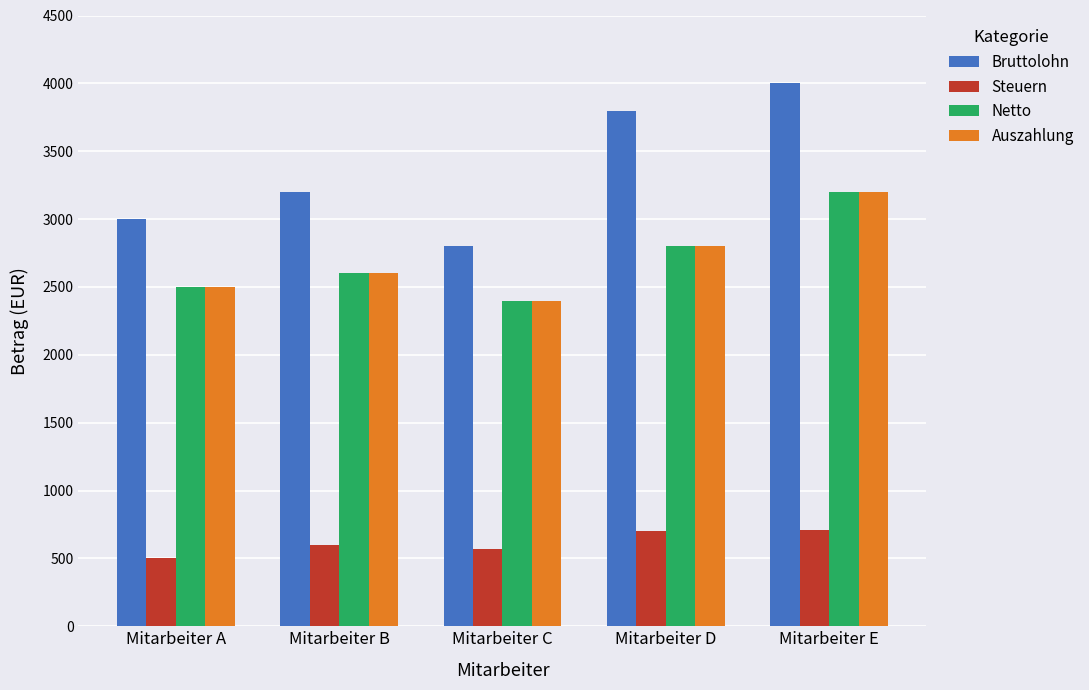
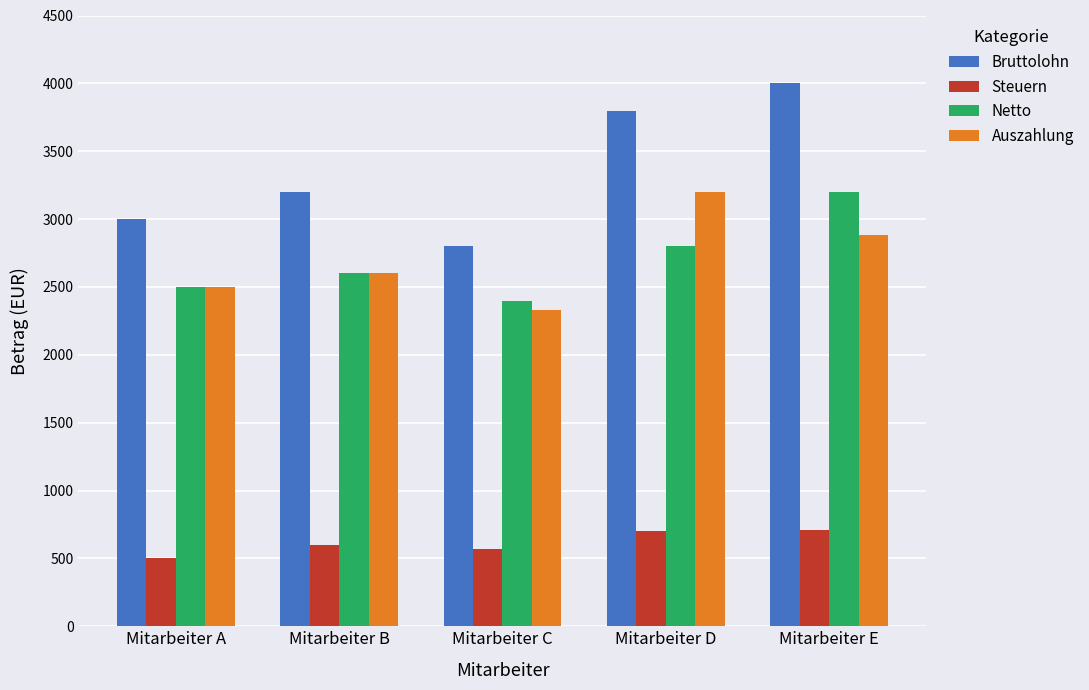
Auszahlung, Mitarbeiter C: 2400 -> 2330
Auszahlung, Mitarbeiter D: 2800 -> 3200
Auszahlung, Mitarbeiter E: 3200 -> 2880
